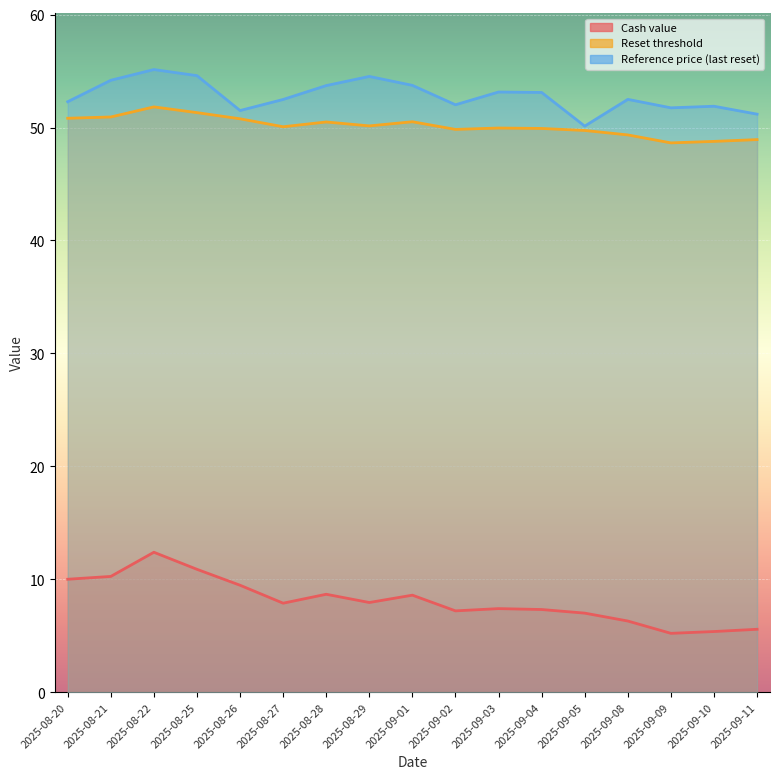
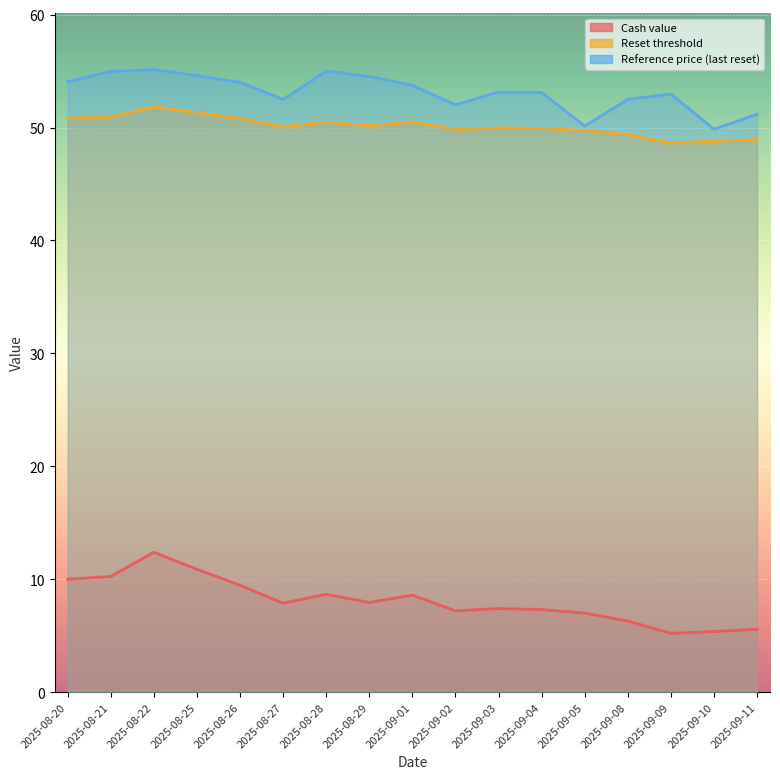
Reference price (last reset), 2025-08-20: 52.3 -> 54.1
Reference price (last reset), 2025-08-21: 54.2 -> 55.0
Reference price (last reset), 2025-08-26: 51.5 -> 54.0
Reference price (last reset), 2025-08-28: 53.7 -> 55.0
Reference price (last reset), 2025-09-09: 51.8 -> 53.0
Reference price (last reset), 2025-09-10: 51.9 -> 49.9
